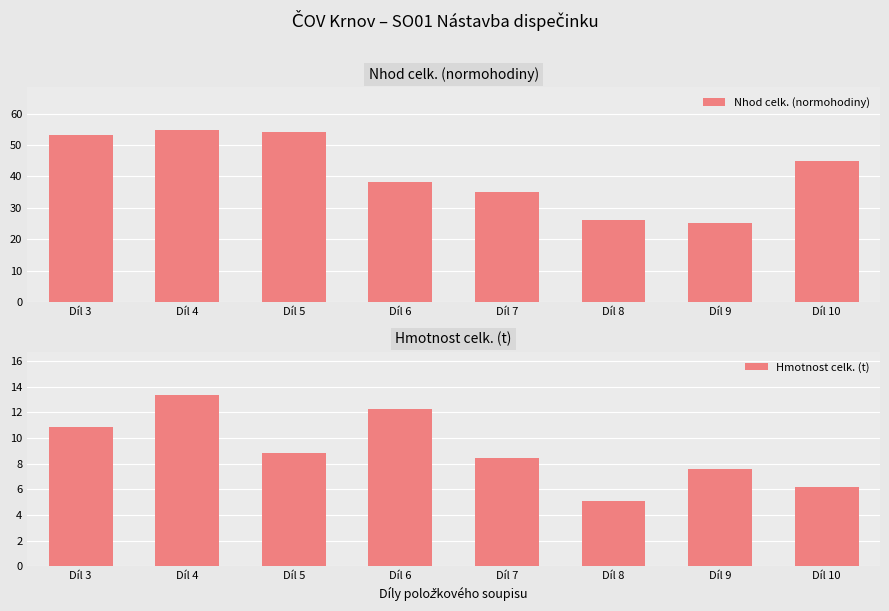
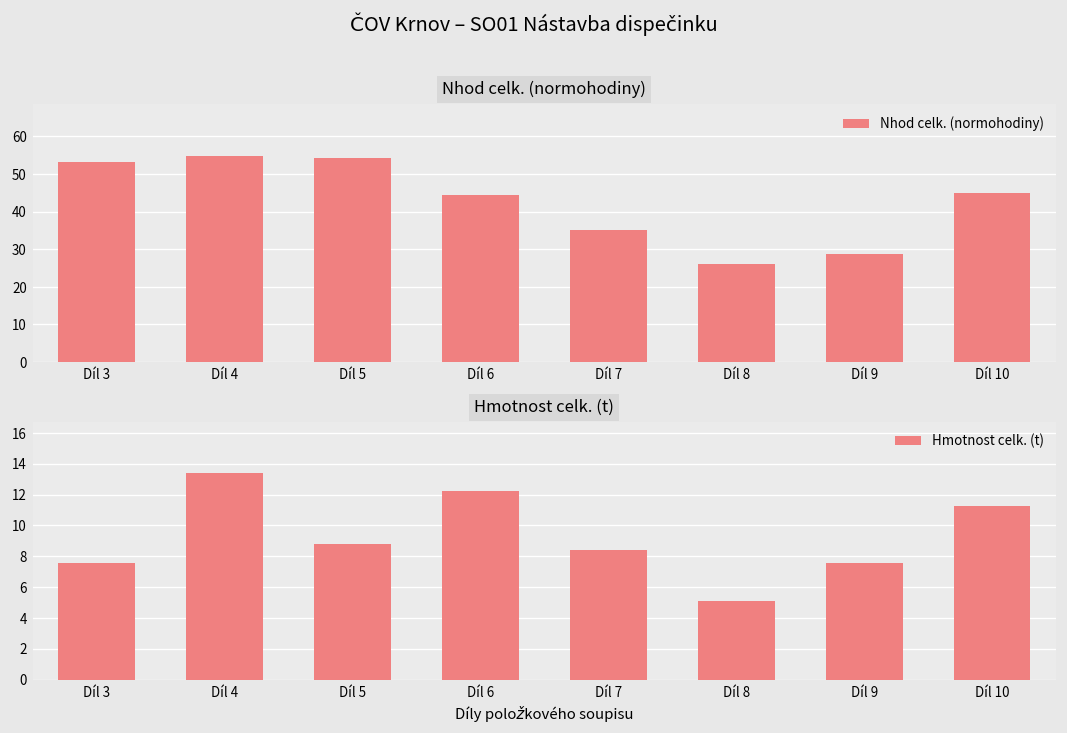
Nhod celk. (normohodiny), Díl 6: 38 -> 44
Nhod celk. (normohodiny), Díl 9: 25 -> 29
Hmotnost celk. (t), Díl 3: 10.9 -> 7.6
Hmotnost celk. (t), Díl 10: 6.2 -> 11.2
